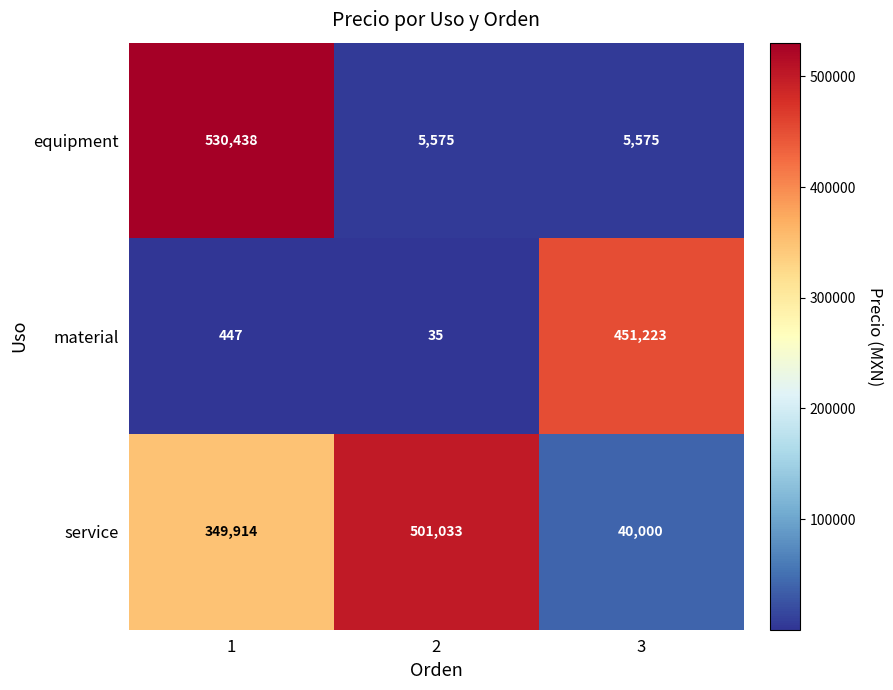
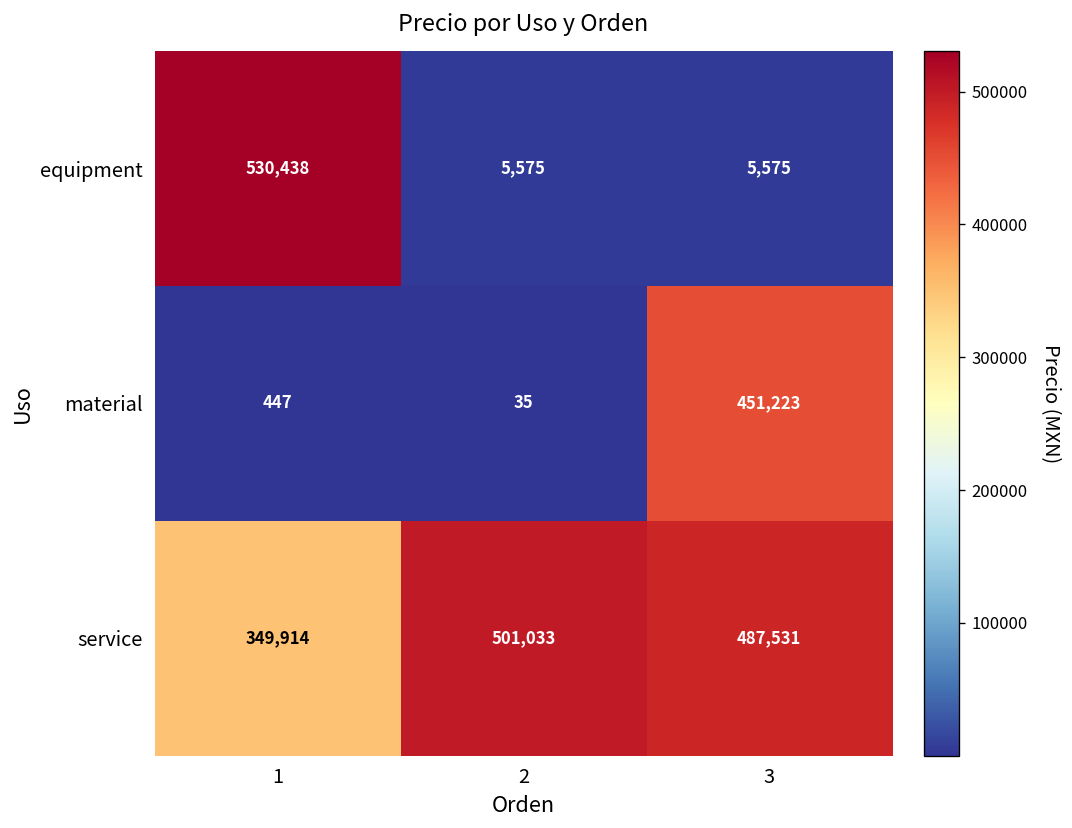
service, 3: 40,000 -> 487,531
